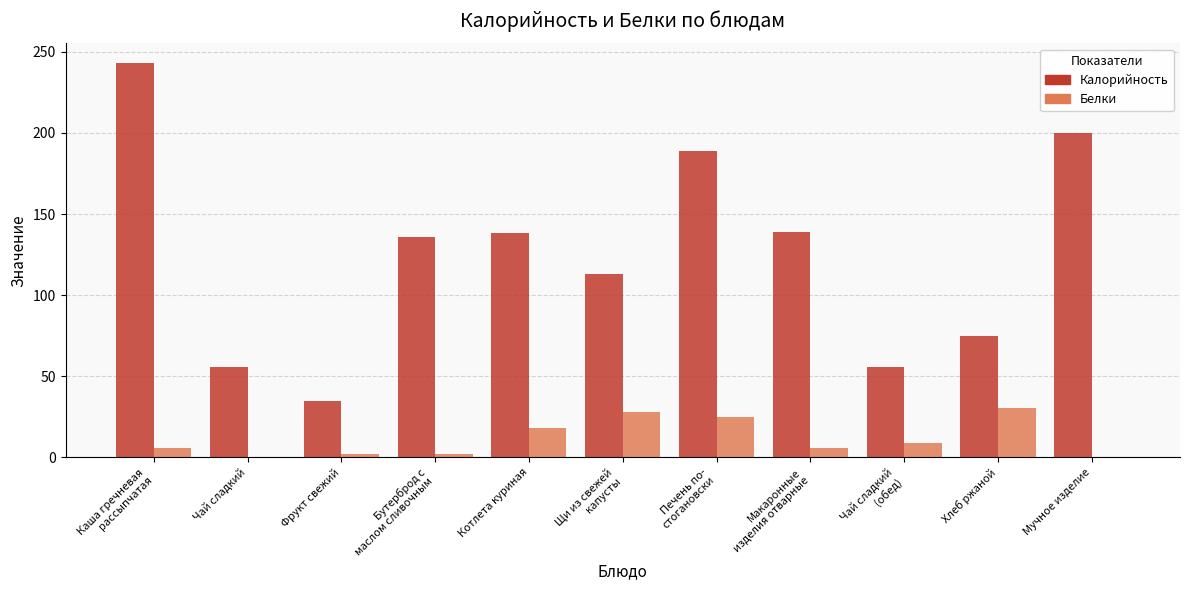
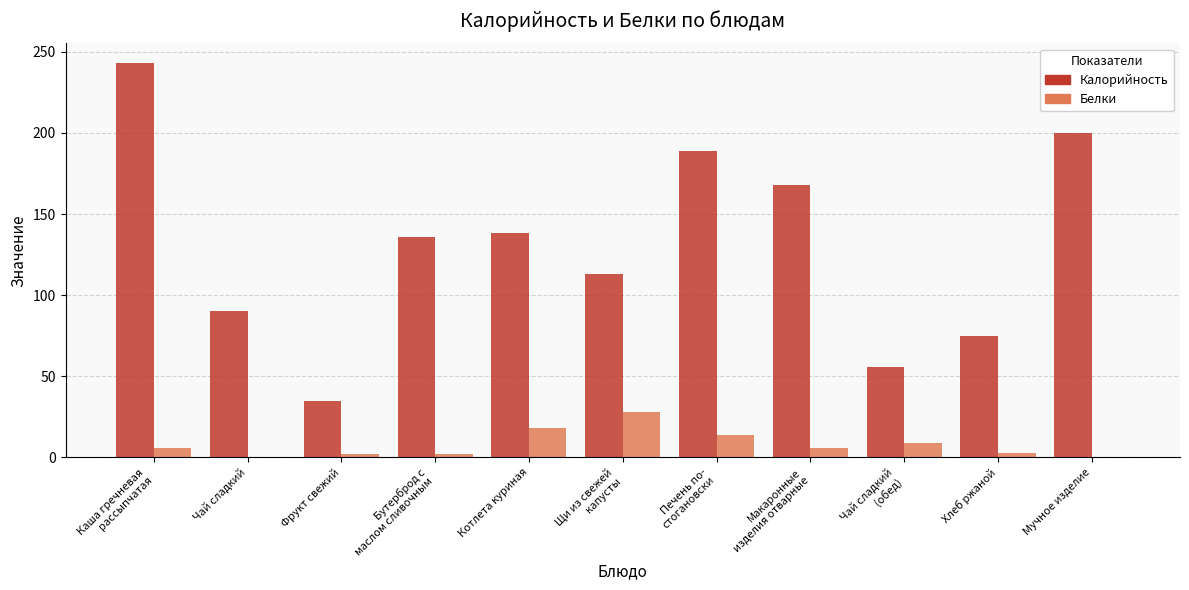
Калорийность, Чай сладкий: 56 -> 90
Белки, Печень по- стогановски: 25 -> 14
Калорийность, Макаронные изделия отварные: 139 -> 168
Белки, Хлеб ржаной: 30 -> 2
